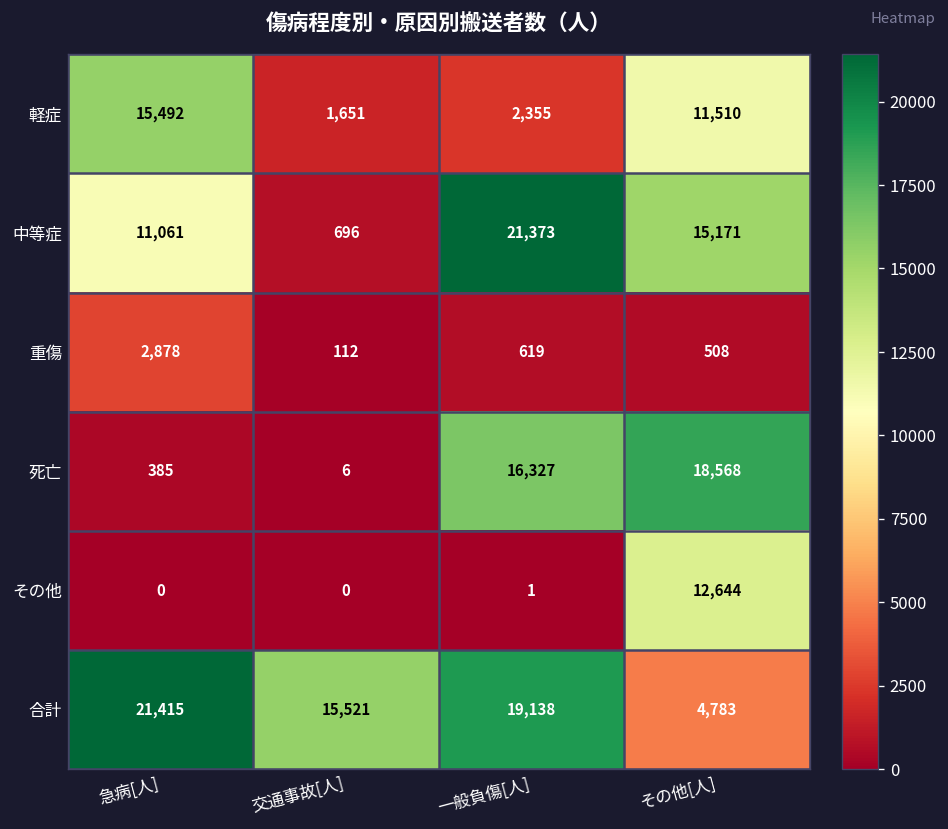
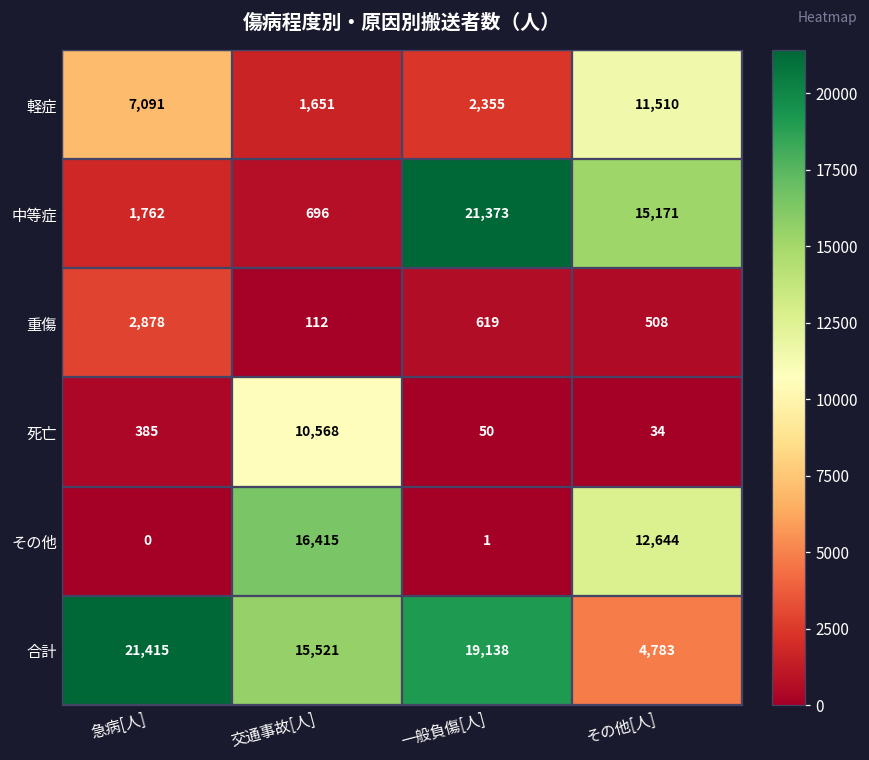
軽症, 急病[人]: 15,492 -> 7,091
中等症, 急病[人]: 11,061 -> 1,762
死亡, 交通事故[人]: 6 -> 10,568
死亡, 一般負傷[人]: 16,327 -> 50
死亡, その他[人]: 18,568 -> 34
その他, 交通事故[人]: 0 -> 16,415
